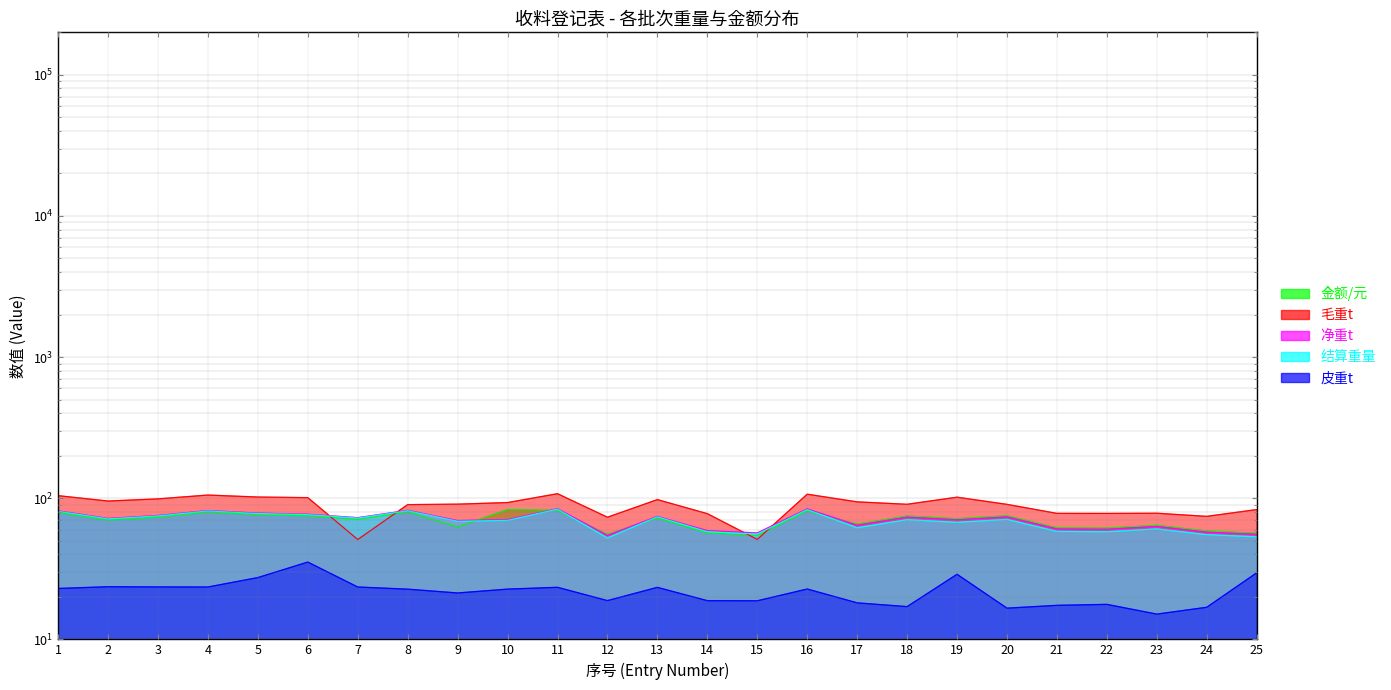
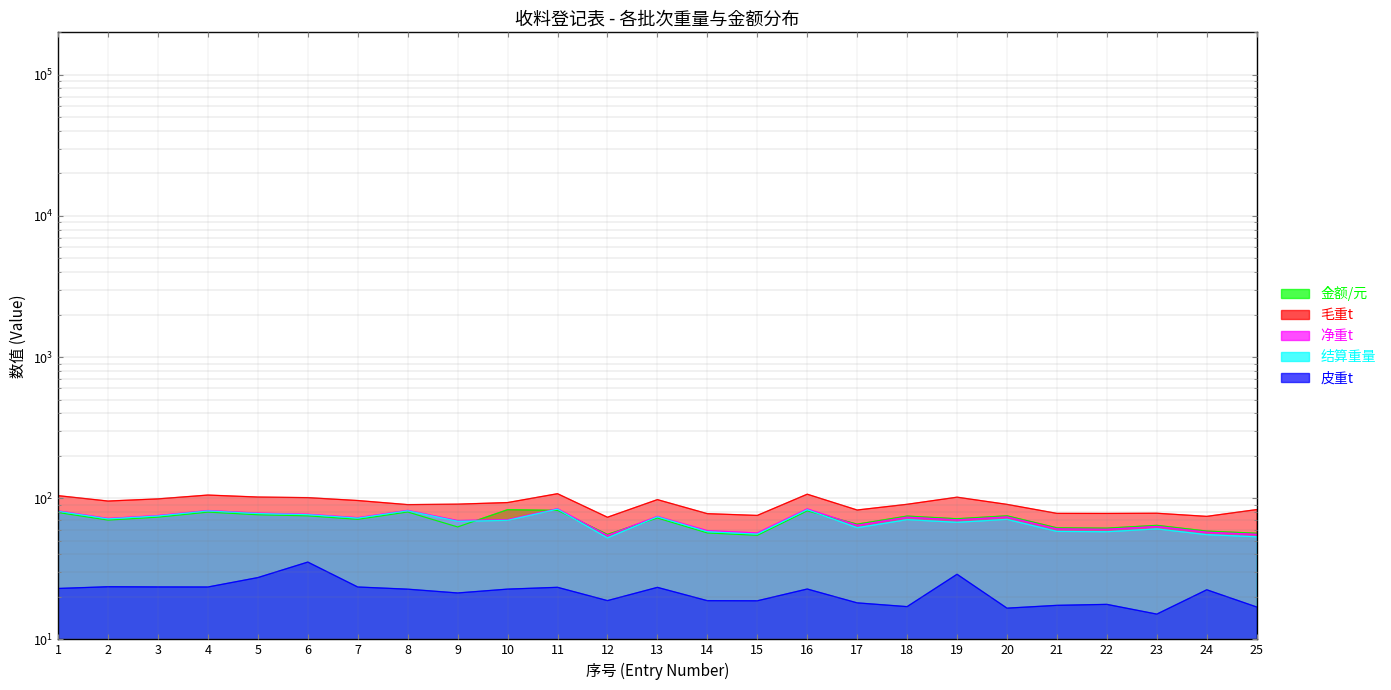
毛重t, 7: 51 -> 100
毛重t, 15: 51 -> 80
毛重t, 17: 90 -> 80
皮重t, 24: 17 -> 22
皮重t, 25: 30 -> 17
